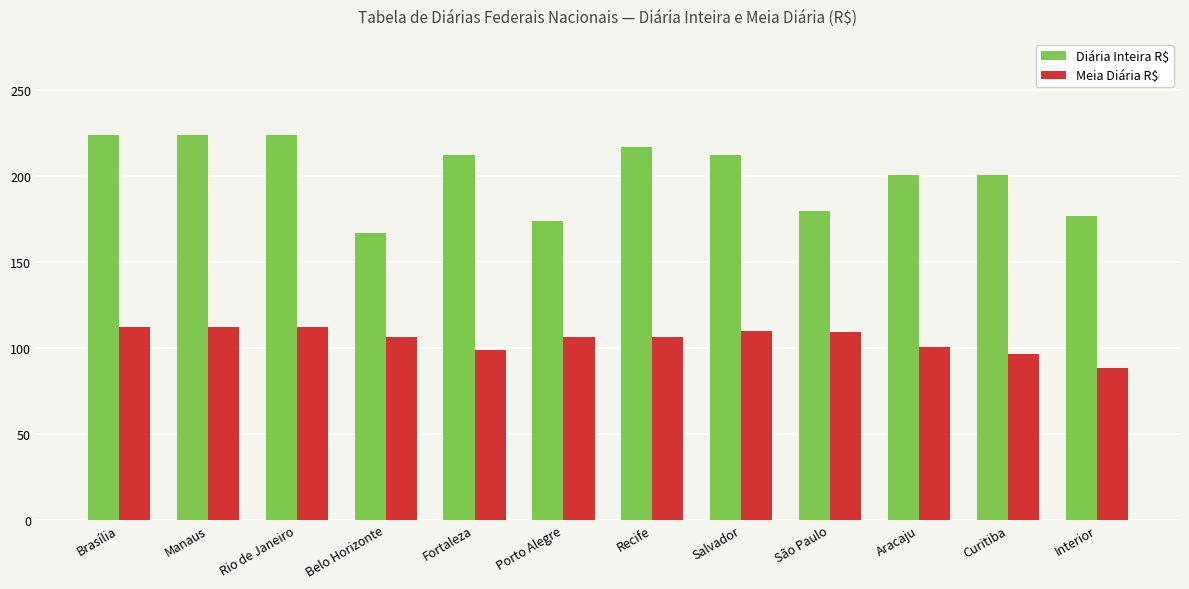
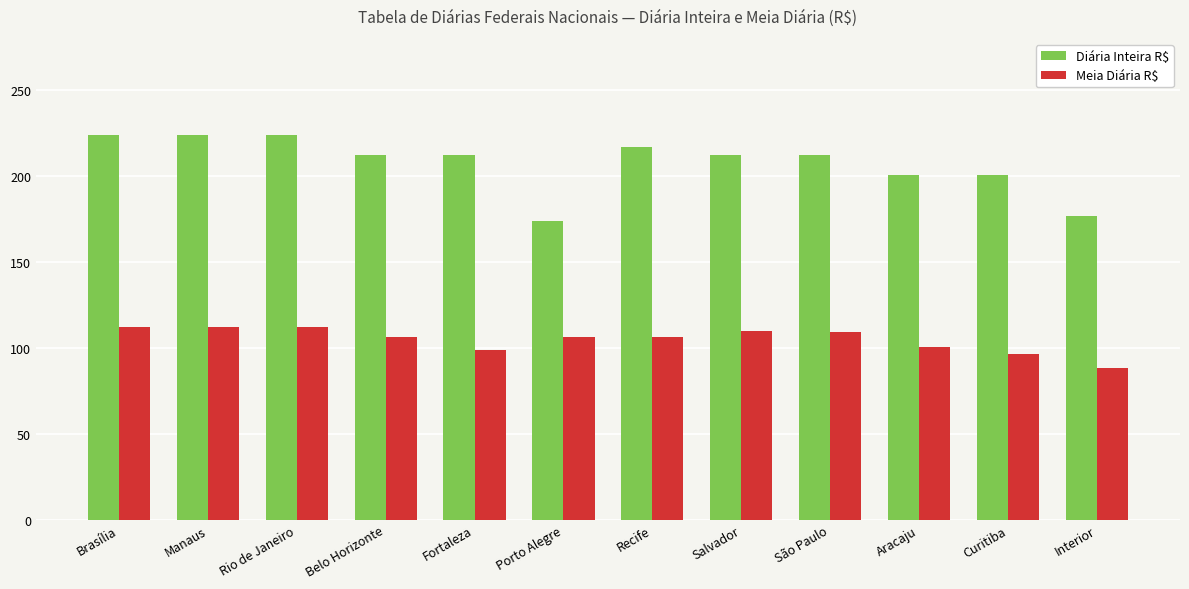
Diária Inteira R$, Belo Horizonte: 167 -> 212
Diária Inteira R$, São Paulo: 180 -> 212
